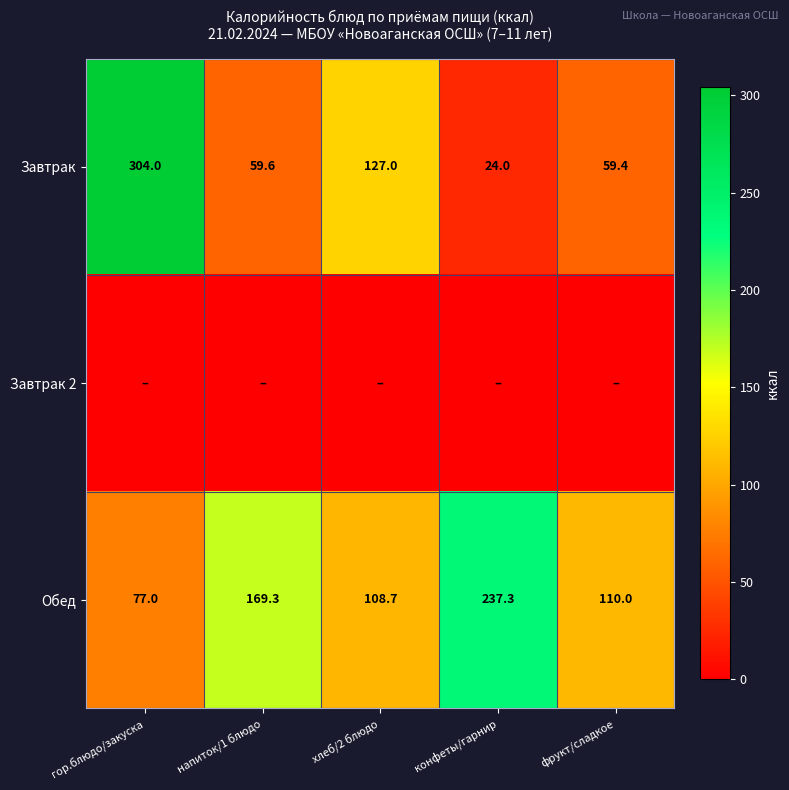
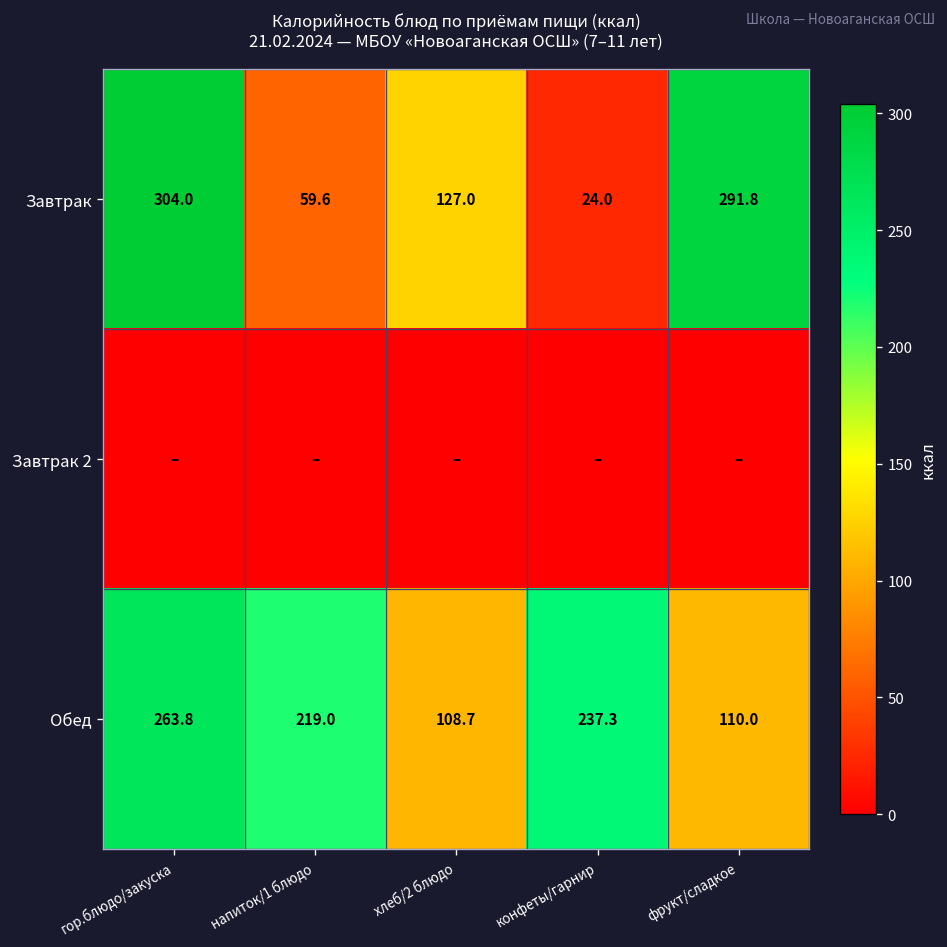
Завтрак, фрукт/сладкое: 59.4 -> 291.8
Обед, гор.блюдо/закуска: 77.0 -> 263.8
Обед, напиток/1 блюдо: 169.3 -> 219.0
